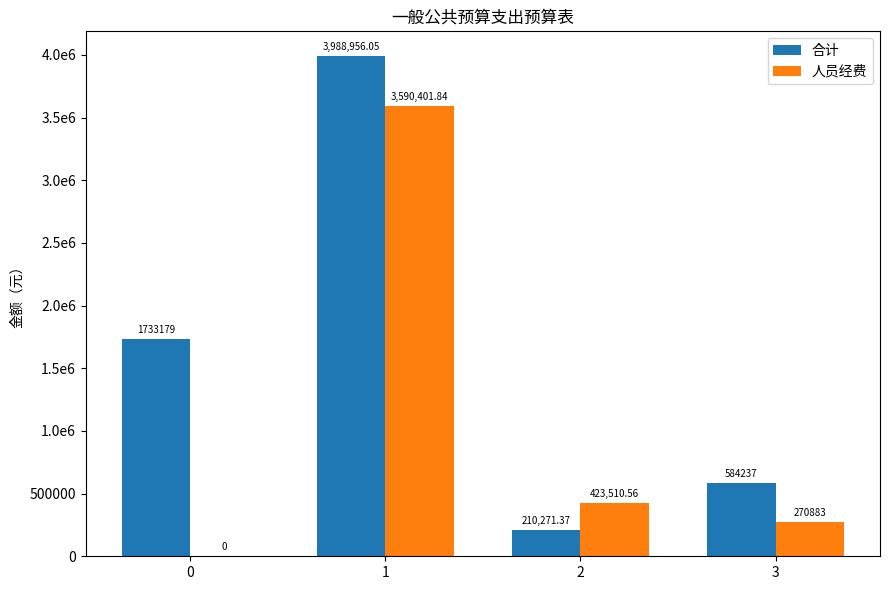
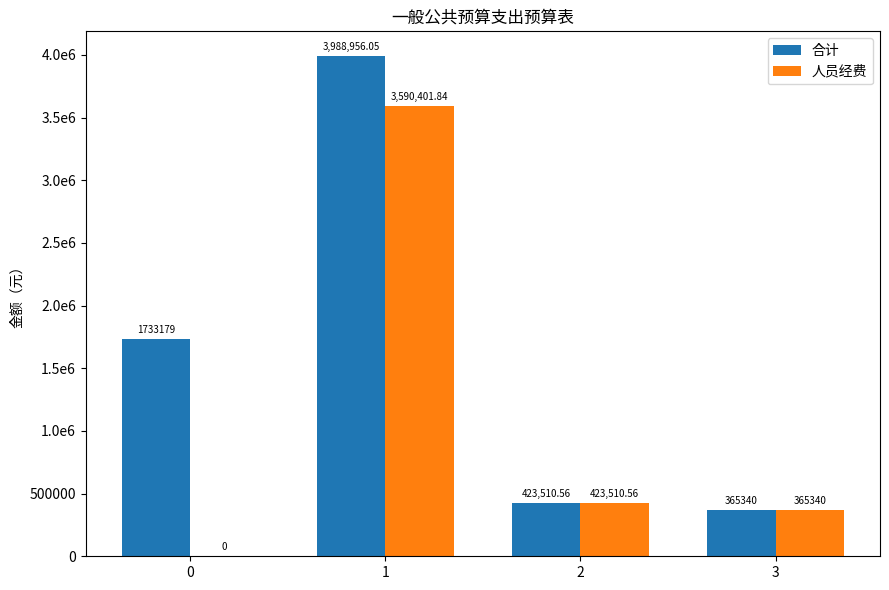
合计, 2: 210,271.37 -> 423,510.56
合计, 3: 584237 -> 365340
人员经费, 3: 270883 -> 365340
